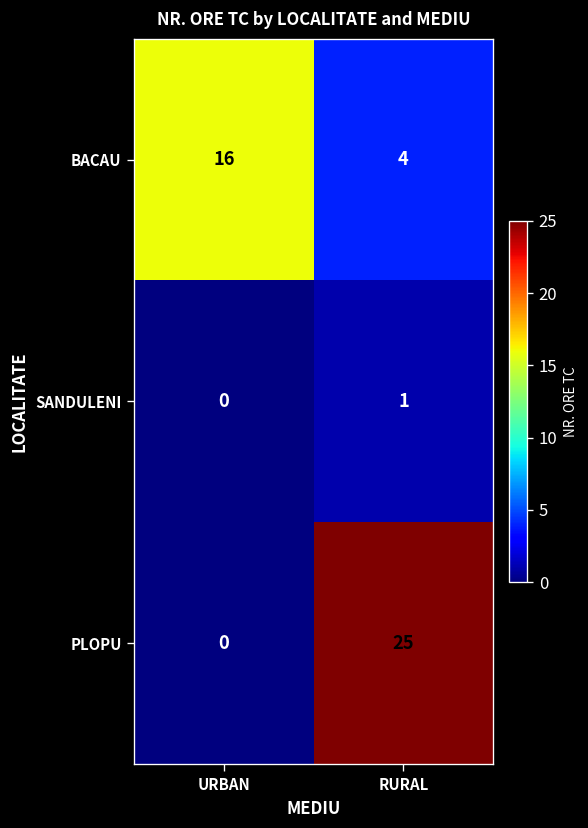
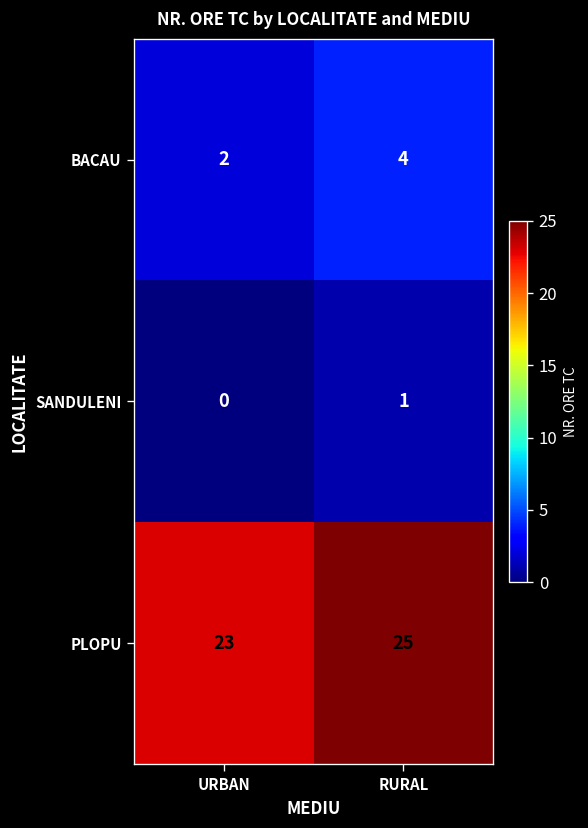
BACAU, URBAN: 16 -> 2
PLOPU, URBAN: 0 -> 23
